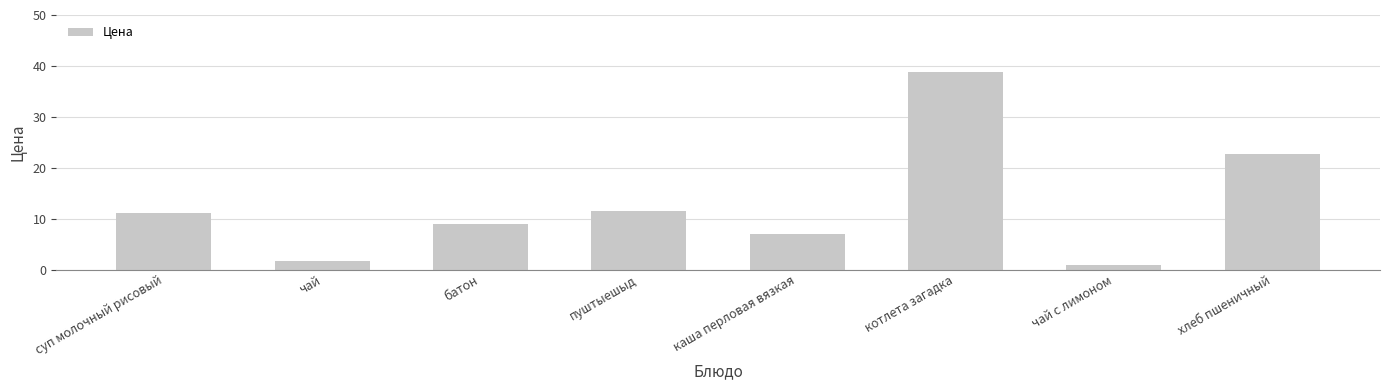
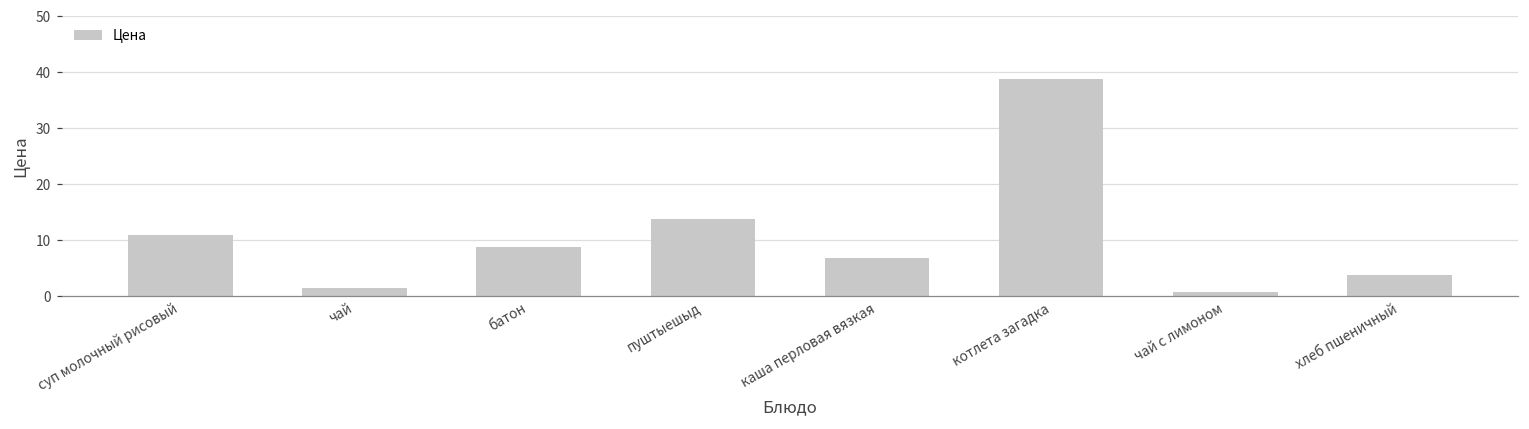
пуштыешыд: 12 -> 14
хлеб пшеничный: 23 -> 4
